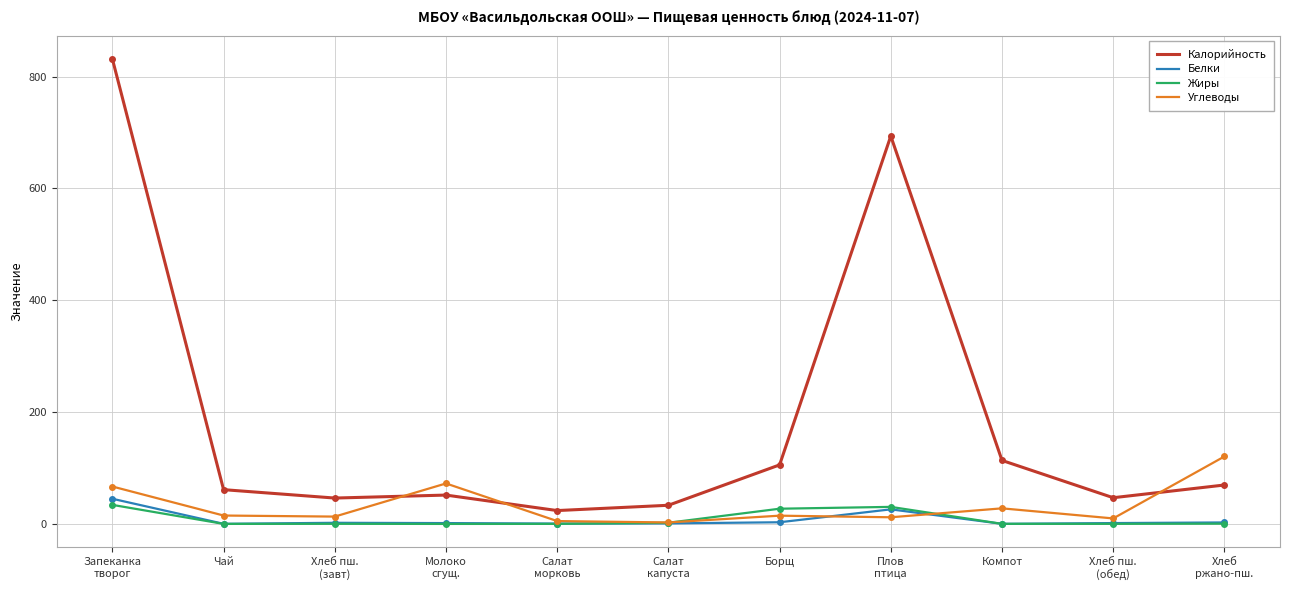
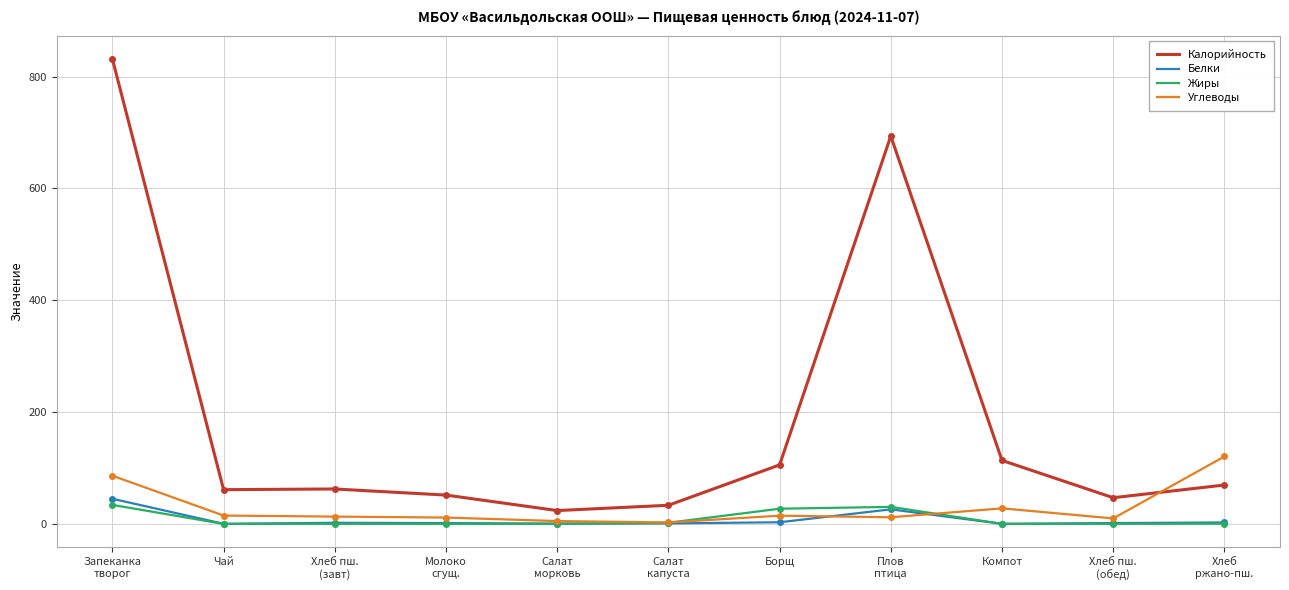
Углеводы, Запеканка творог: 70 -> 90
Калорийность, Хлеб пш. (завт): 50 -> 60
Углеводы, Молоко сгущ.: 70 -> 10
